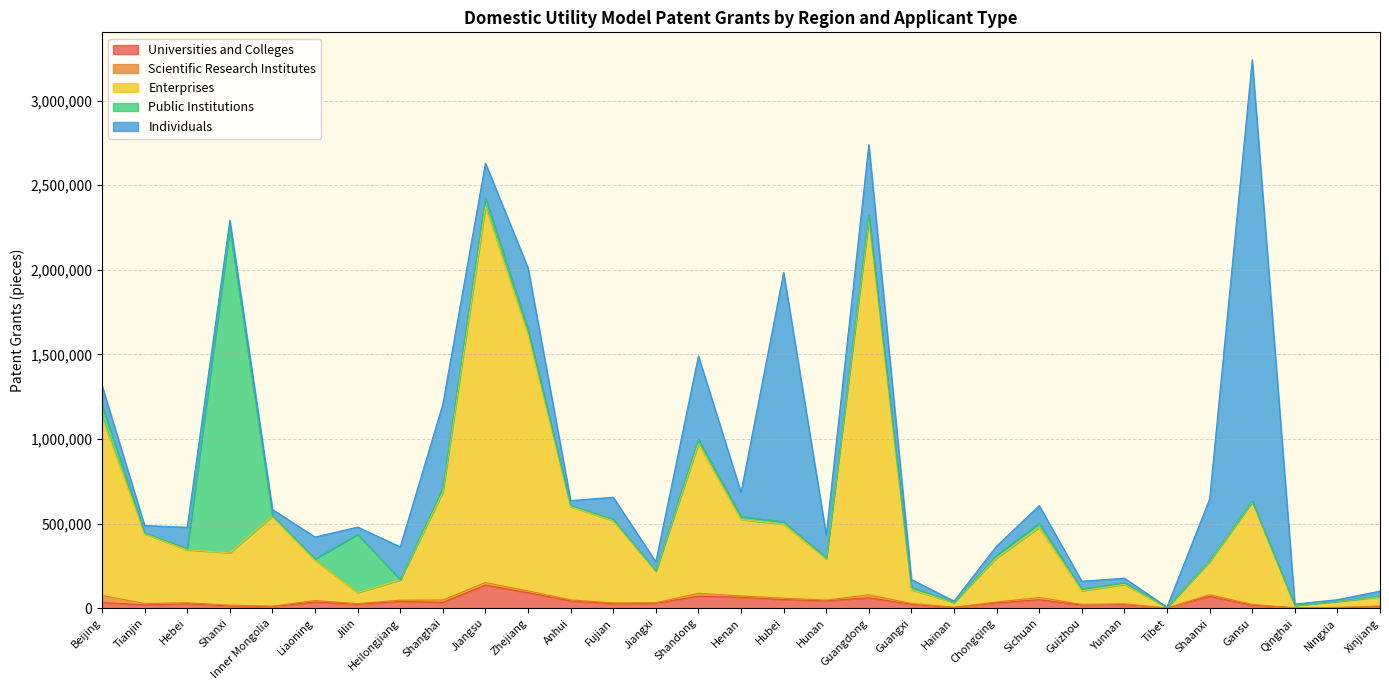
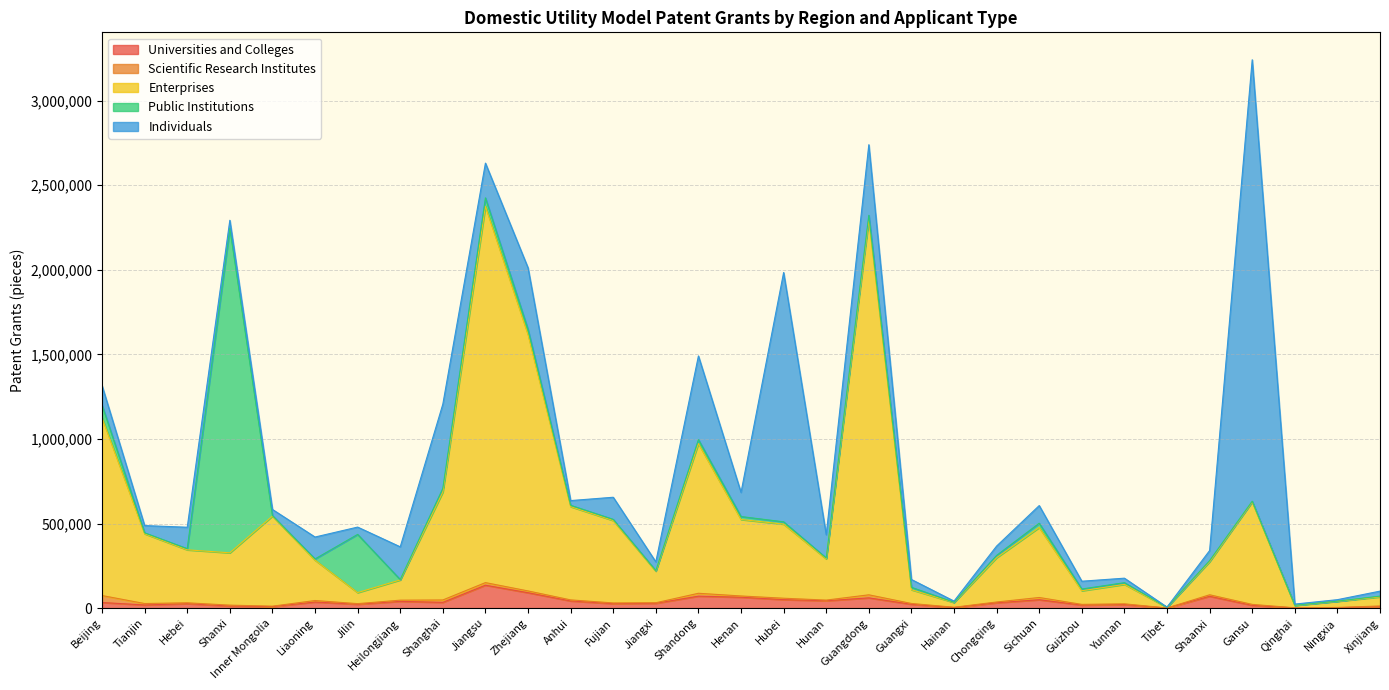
Individuals, Shaanxi: 360,000 -> 60,000
